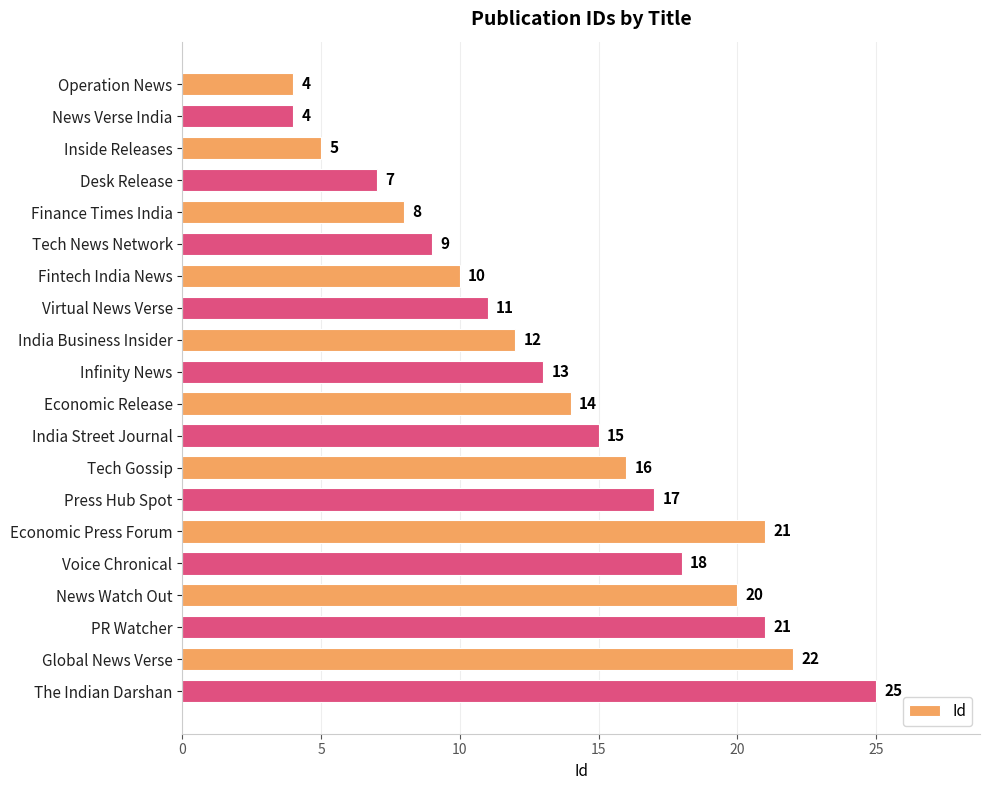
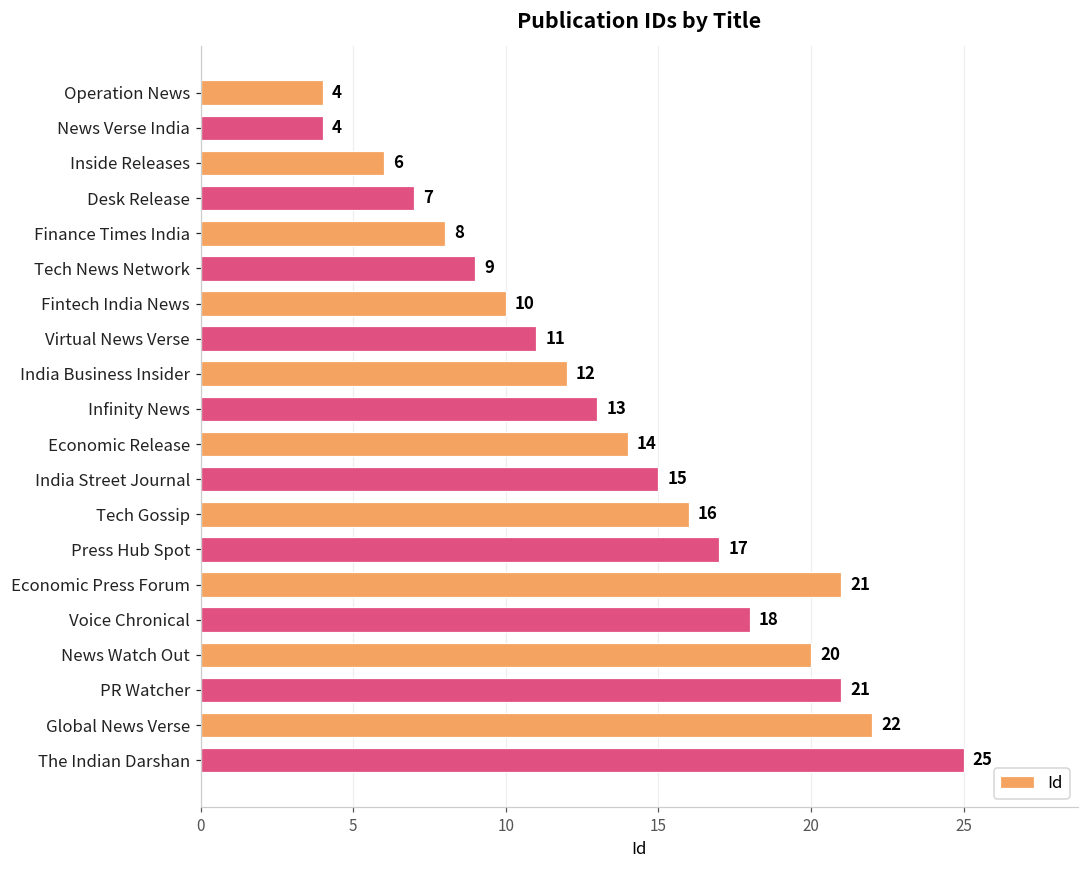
Inside Releases: 5 -> 6
